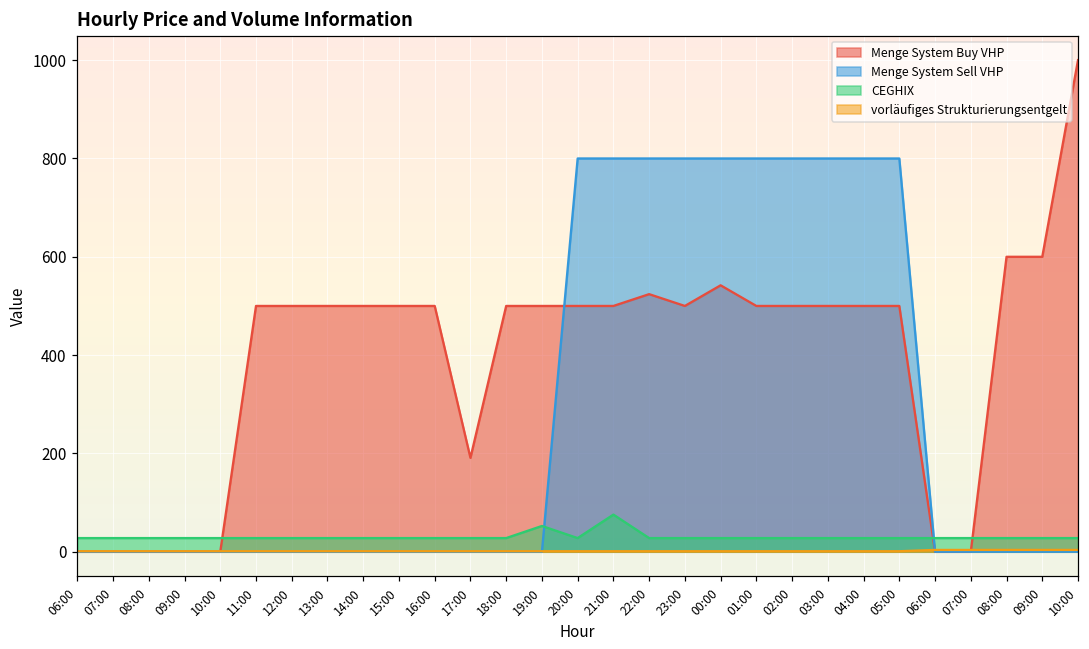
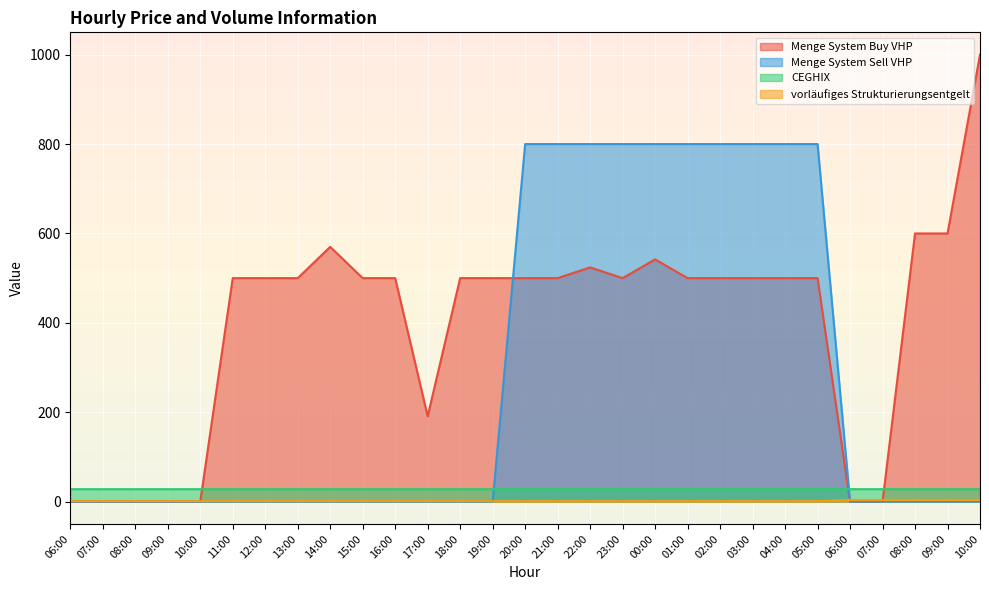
Menge System Buy VHP, 14:00: 500 -> 570
CEGHIX, 19:00: 50 -> 30
CEGHIX, 21:00: 80 -> 30
